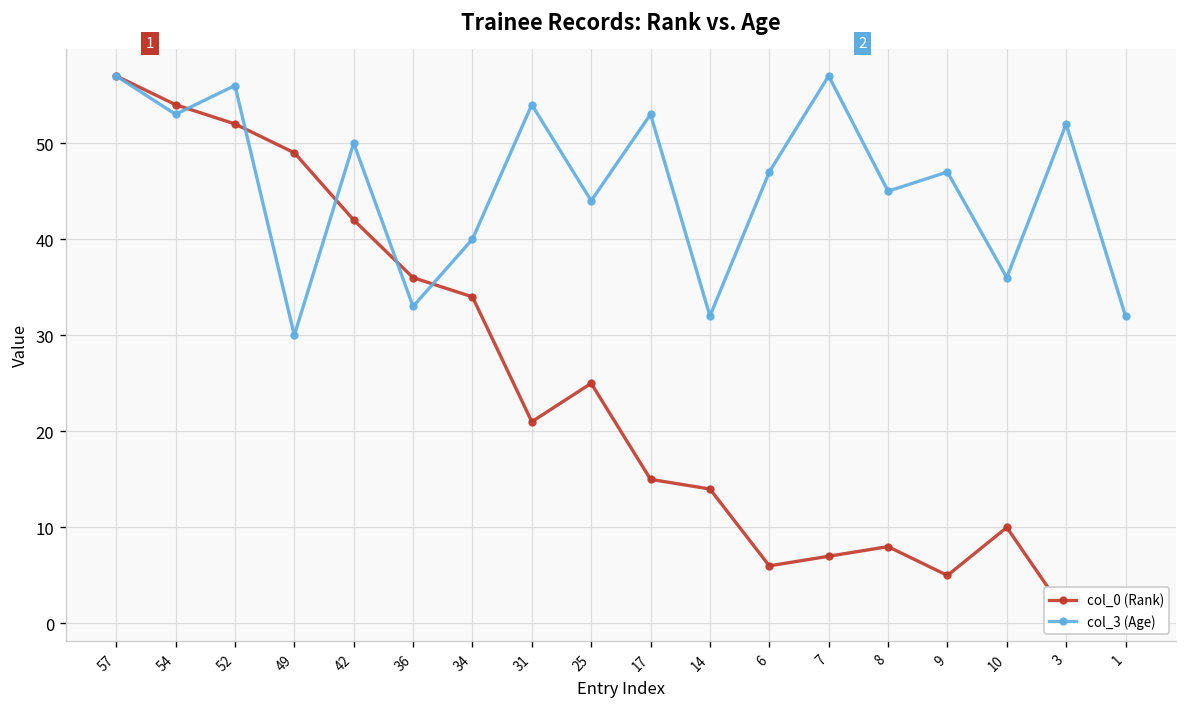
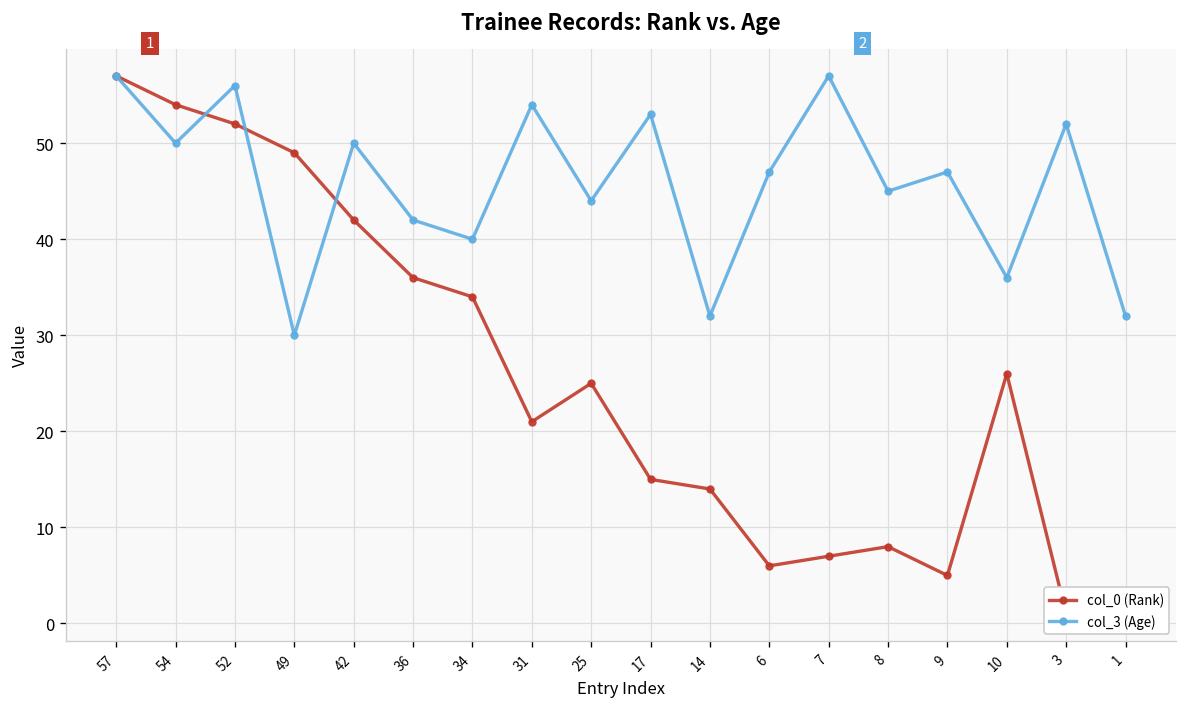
col_3 (Age), 54: 53 -> 50
col_3 (Age), 36: 33 -> 42
col_0 (Rank), 10: 10 -> 26
